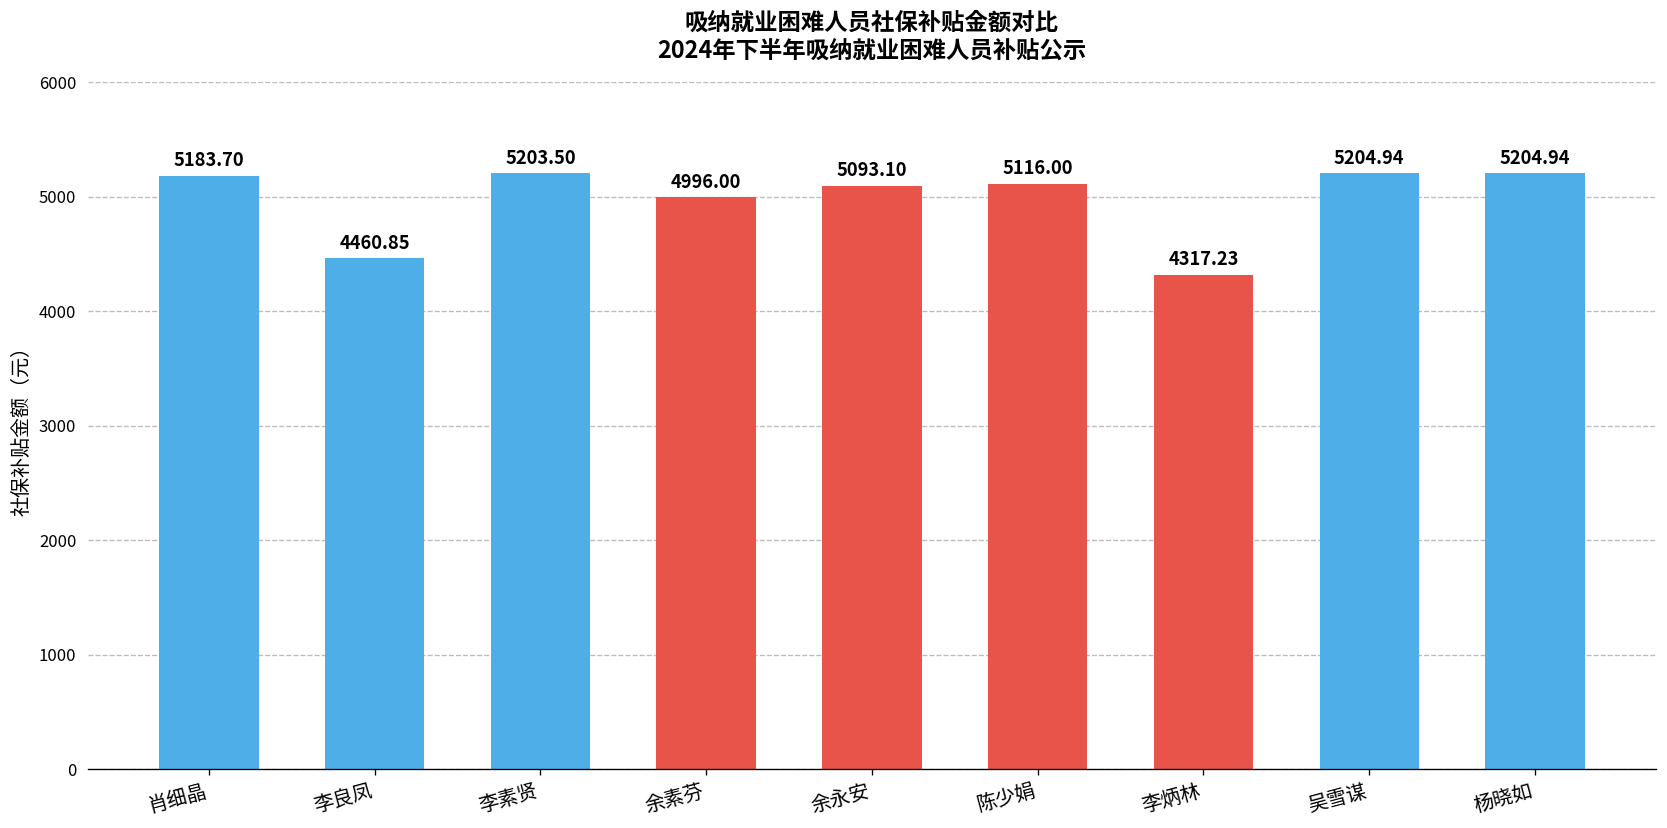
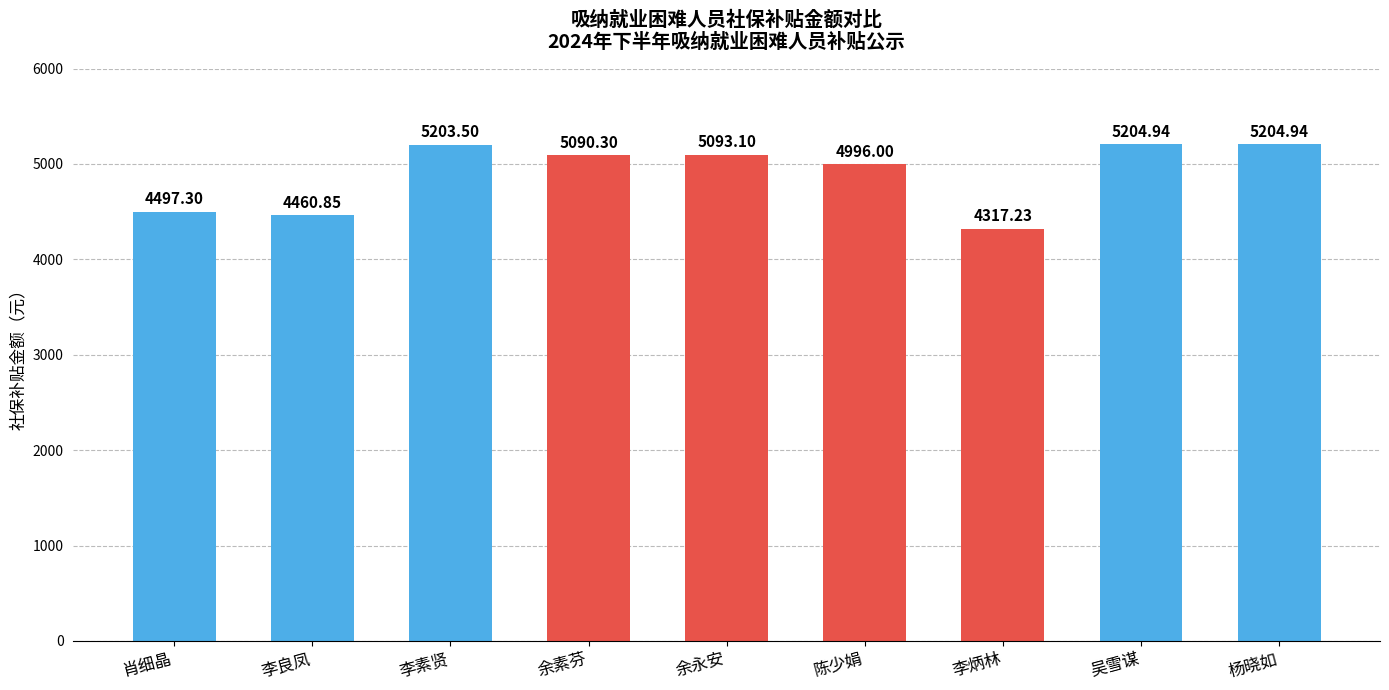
肖细晶: 5183.70 -> 4497.30
余素芬: 4996.00 -> 5090.30
陈少娟: 5116.00 -> 4996.00
